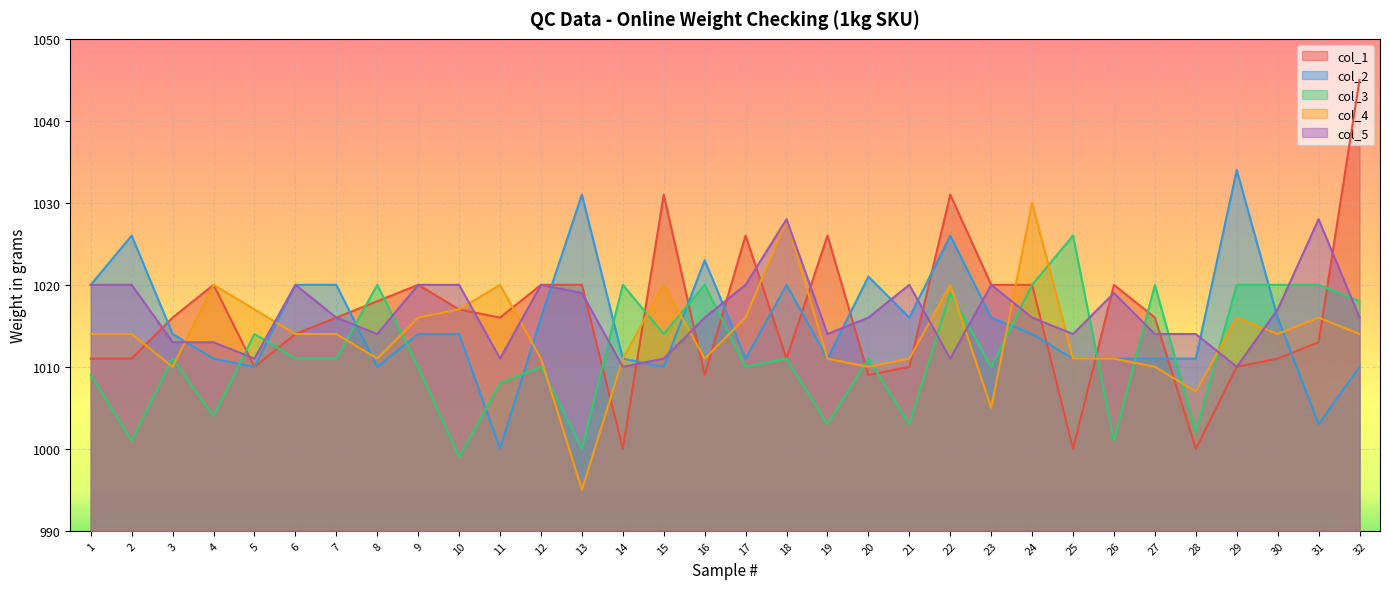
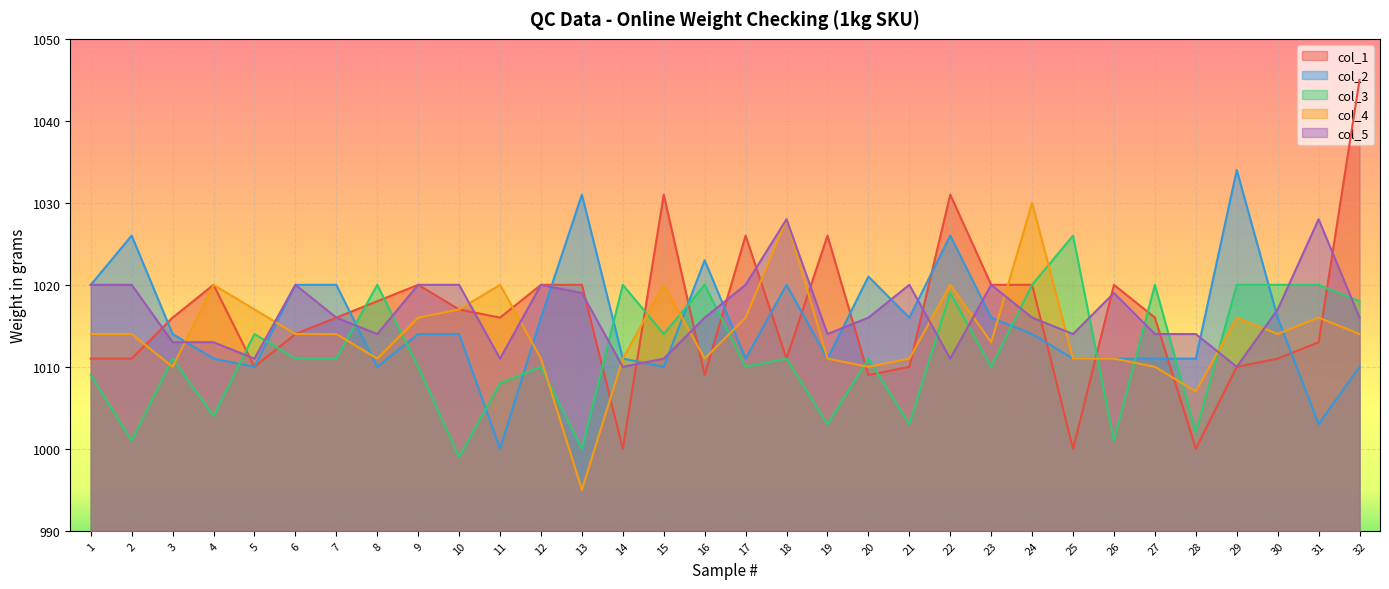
col_4, 23: 1005 -> 1013
